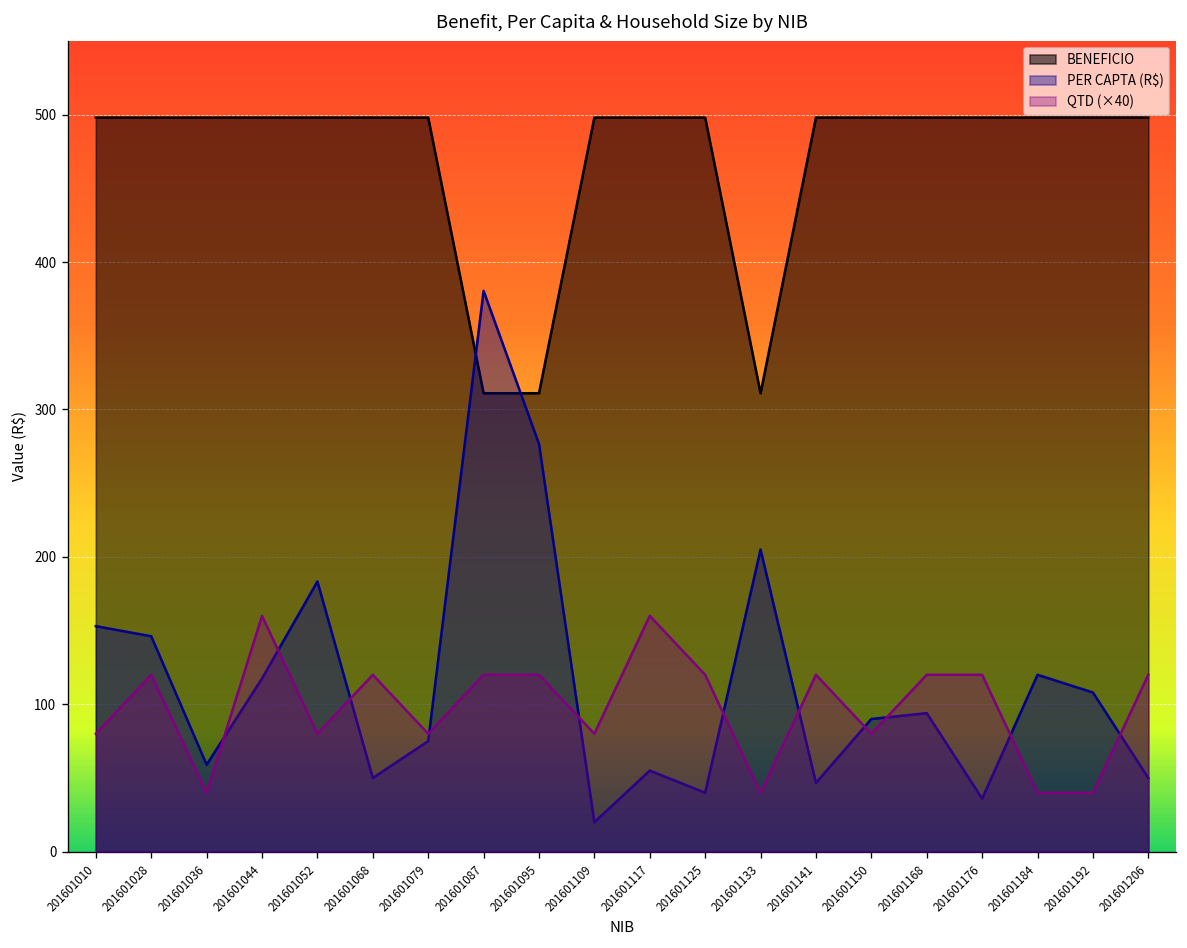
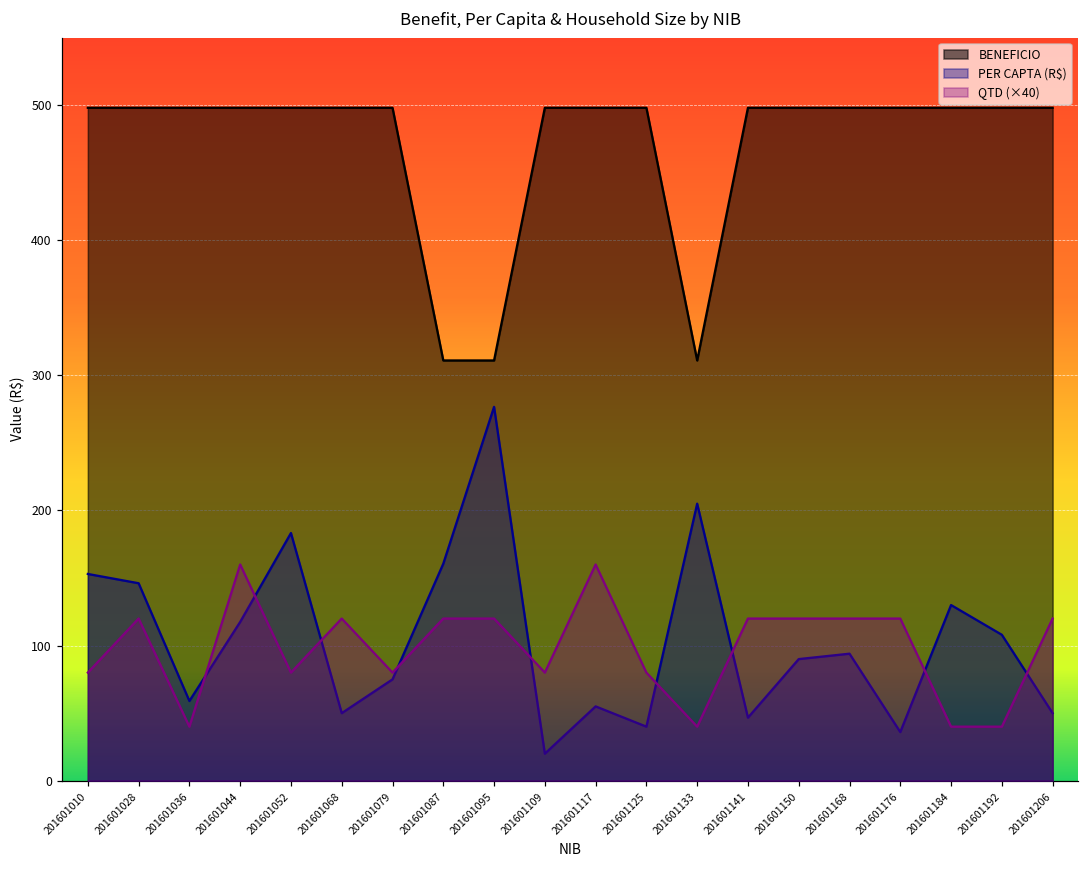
PER CAPTA (R$), 201601087: 380 -> 161
QTD (×40), 201601125: 120 -> 80
QTD (×40), 201601150: 80 -> 120
PER CAPTA (R$), 201601184: 120 -> 130
